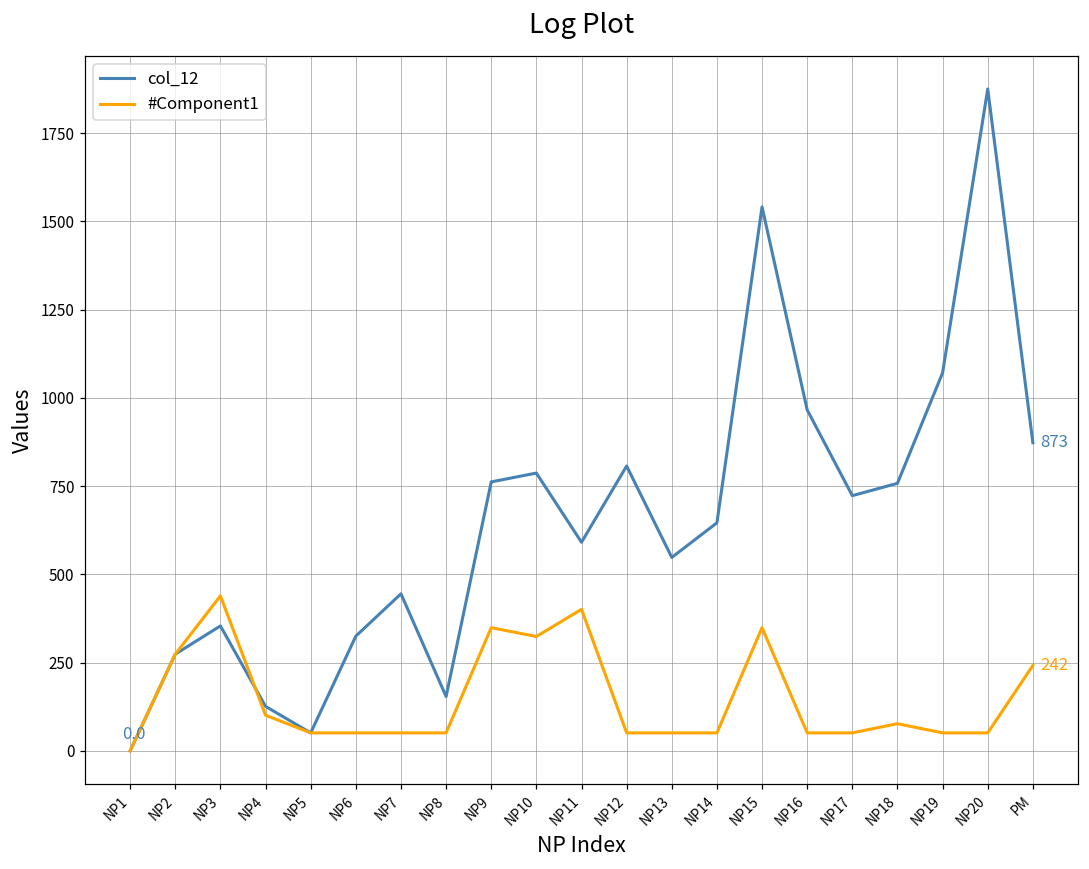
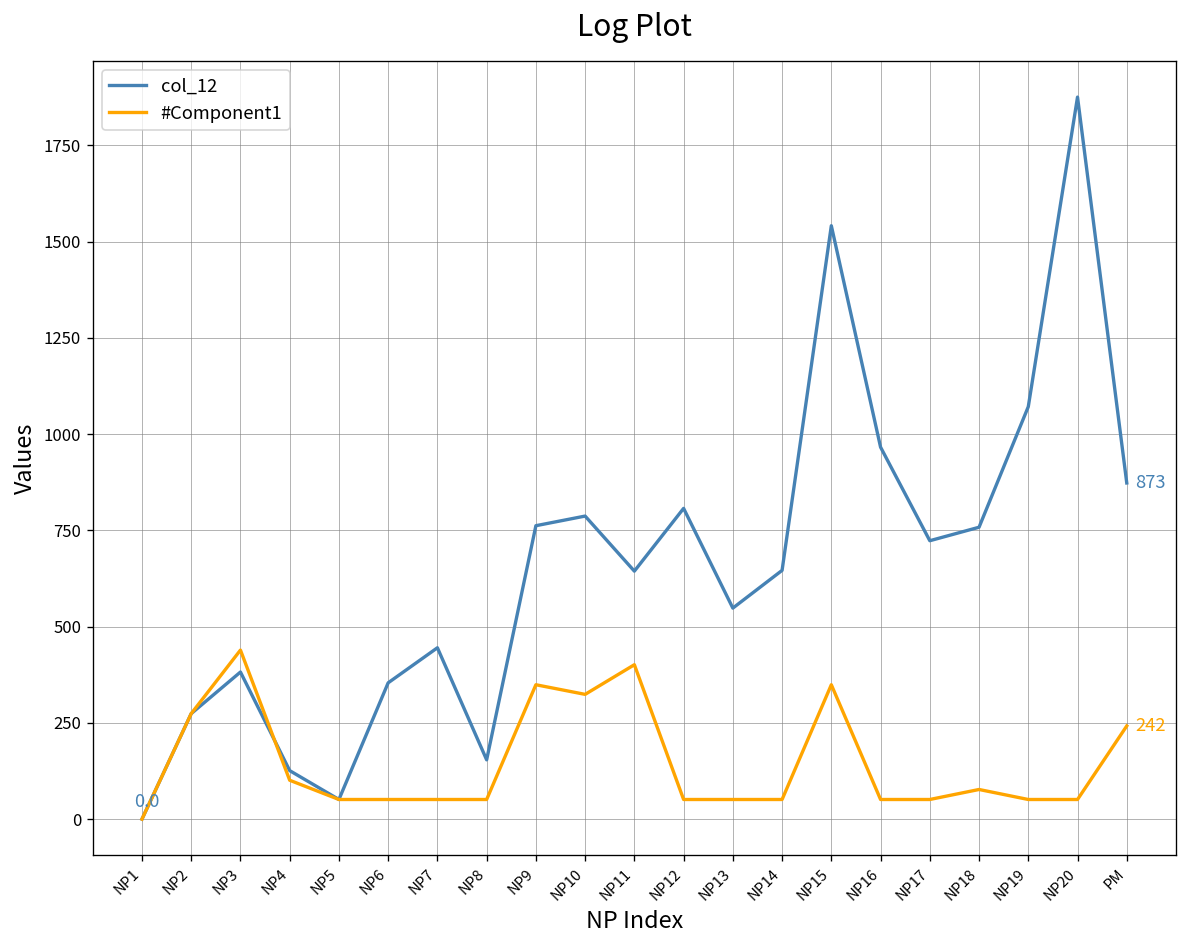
col_12, NP3: 350 -> 380
col_12, NP6: 330 -> 350
col_12, NP11: 590 -> 640
